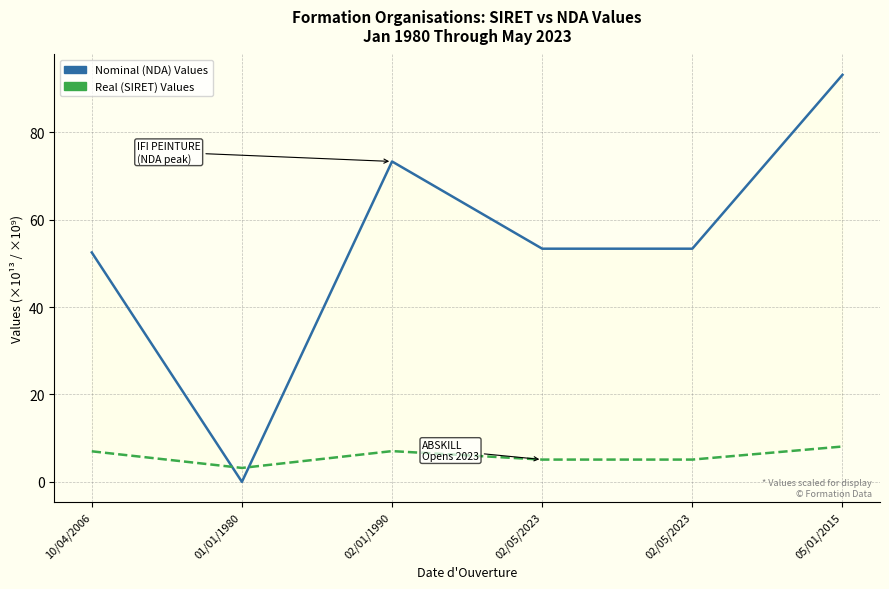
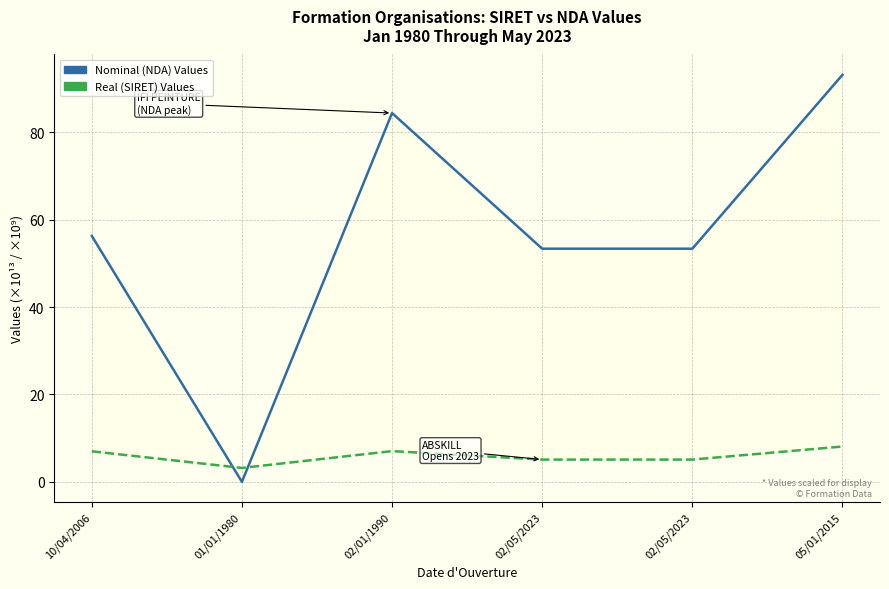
Nominal (NDA) Values, 10/04/2006: 52 -> 56
Nominal (NDA) Values, 02/01/1990: 73 -> 84
